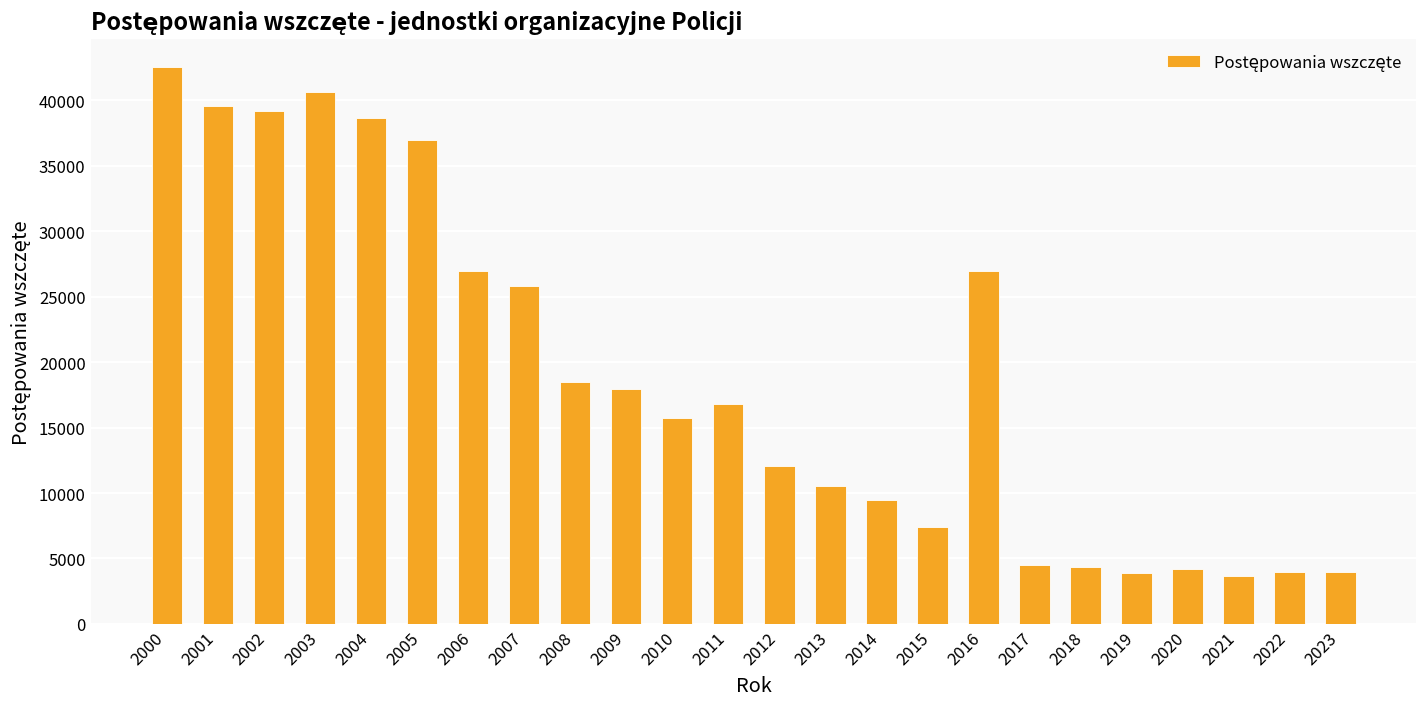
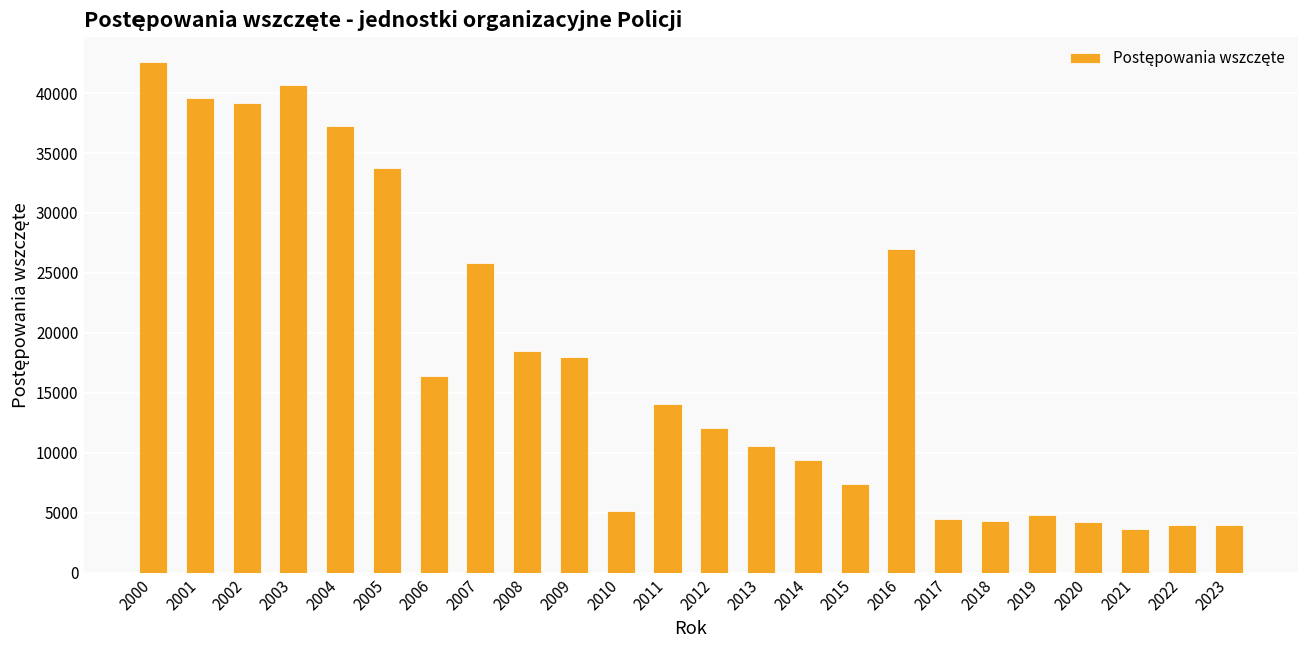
2004: 38600 -> 37300
2005: 37000 -> 33800
2006: 27000 -> 16400
2010: 15700 -> 5200
2011: 16800 -> 14100
2019: 3900 -> 4800
